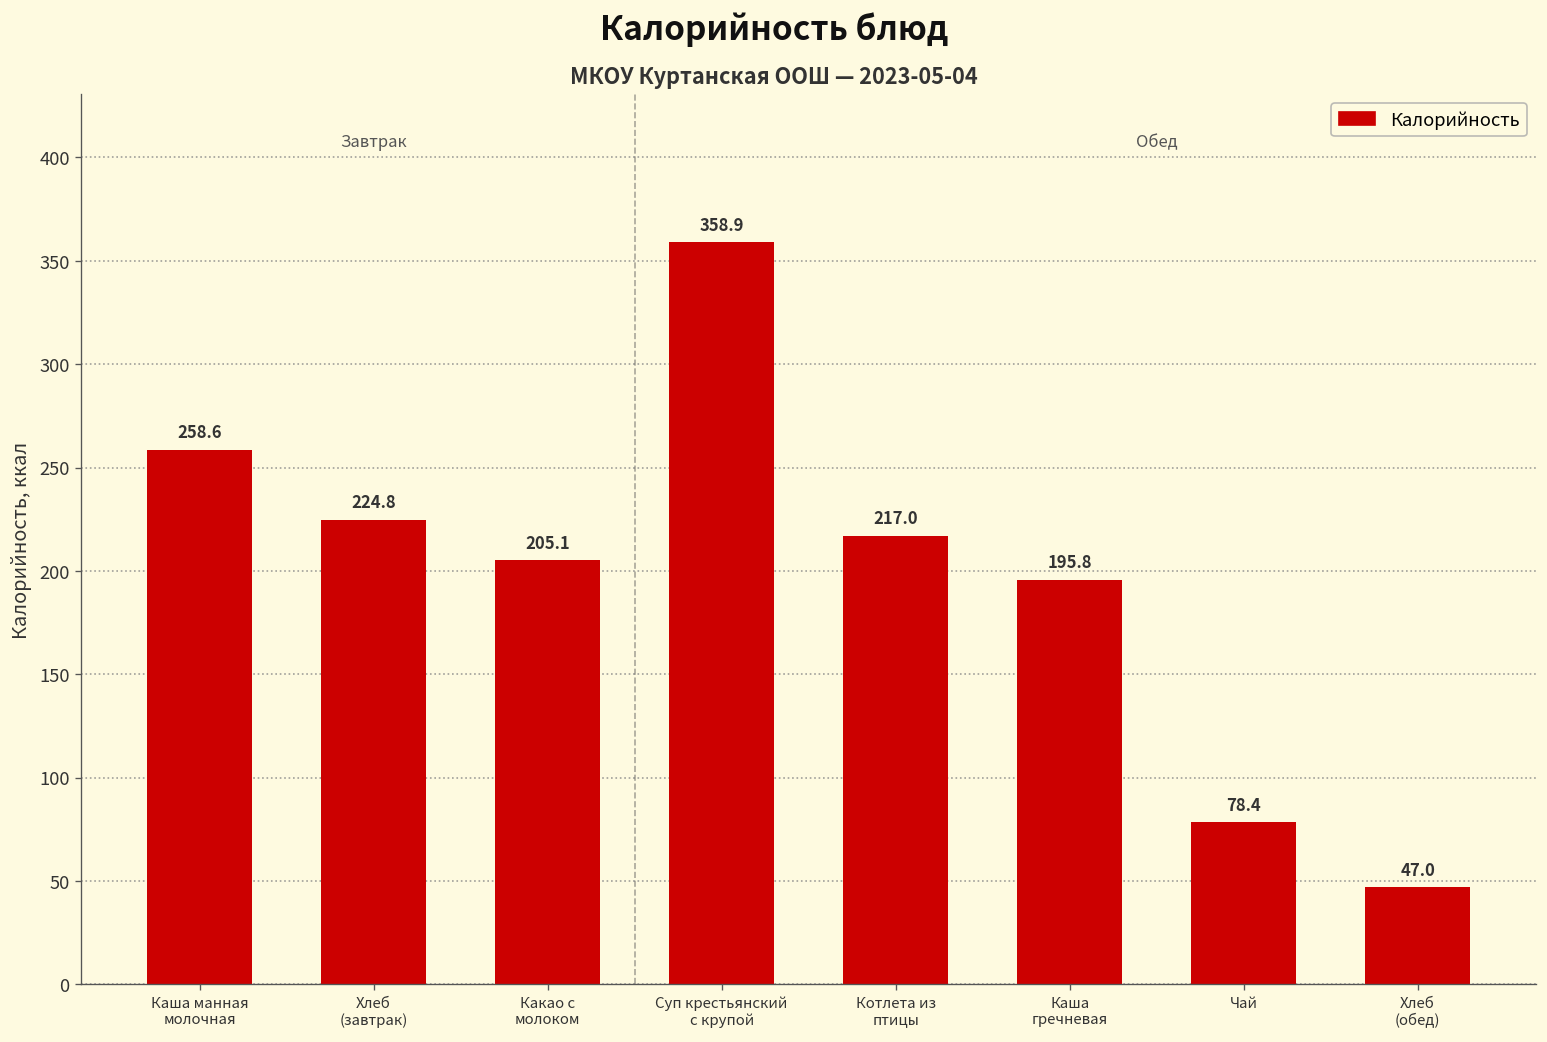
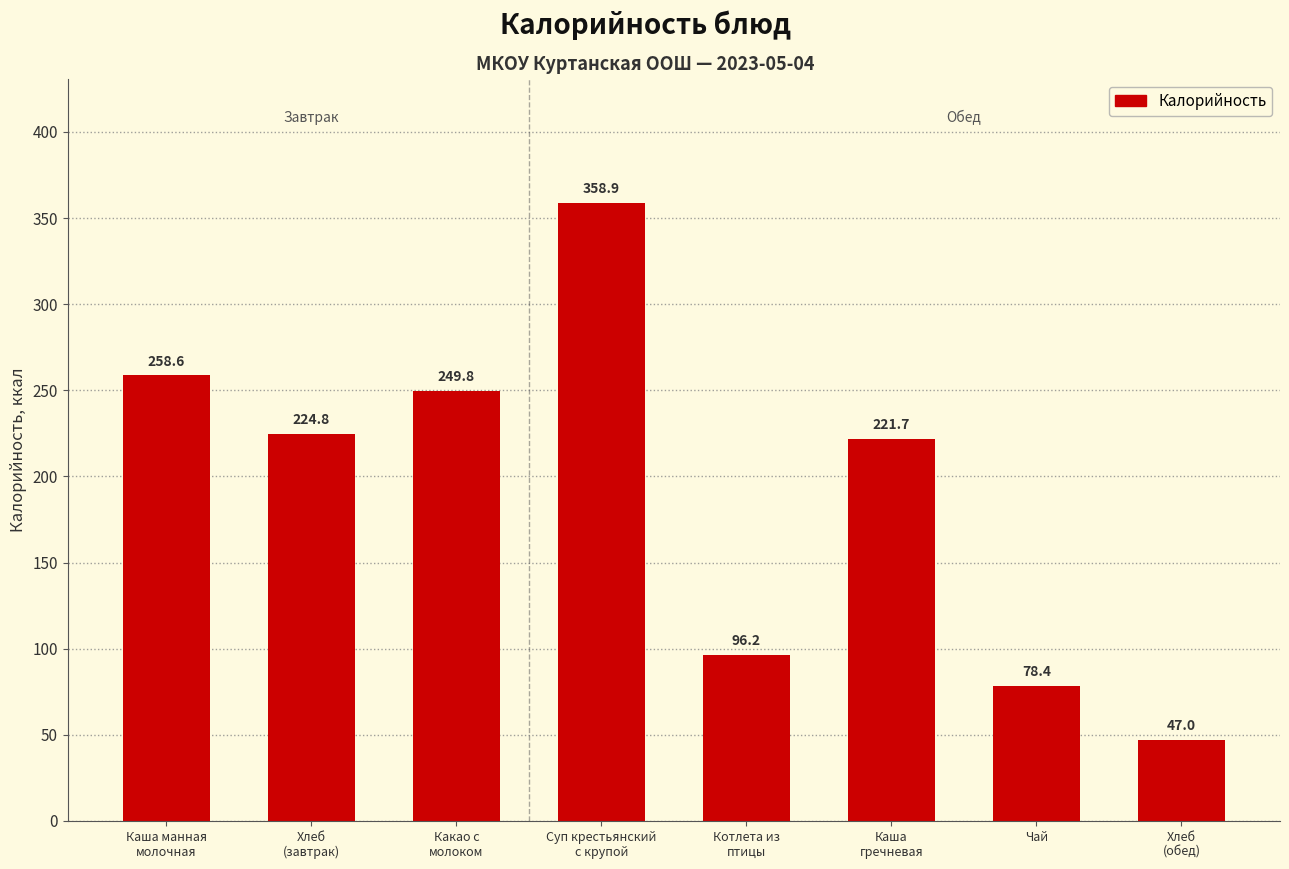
Какао с молоком: 205.1 -> 249.8
Котлета из птицы: 217.0 -> 96.2
Каша гречневая: 195.8 -> 221.7
